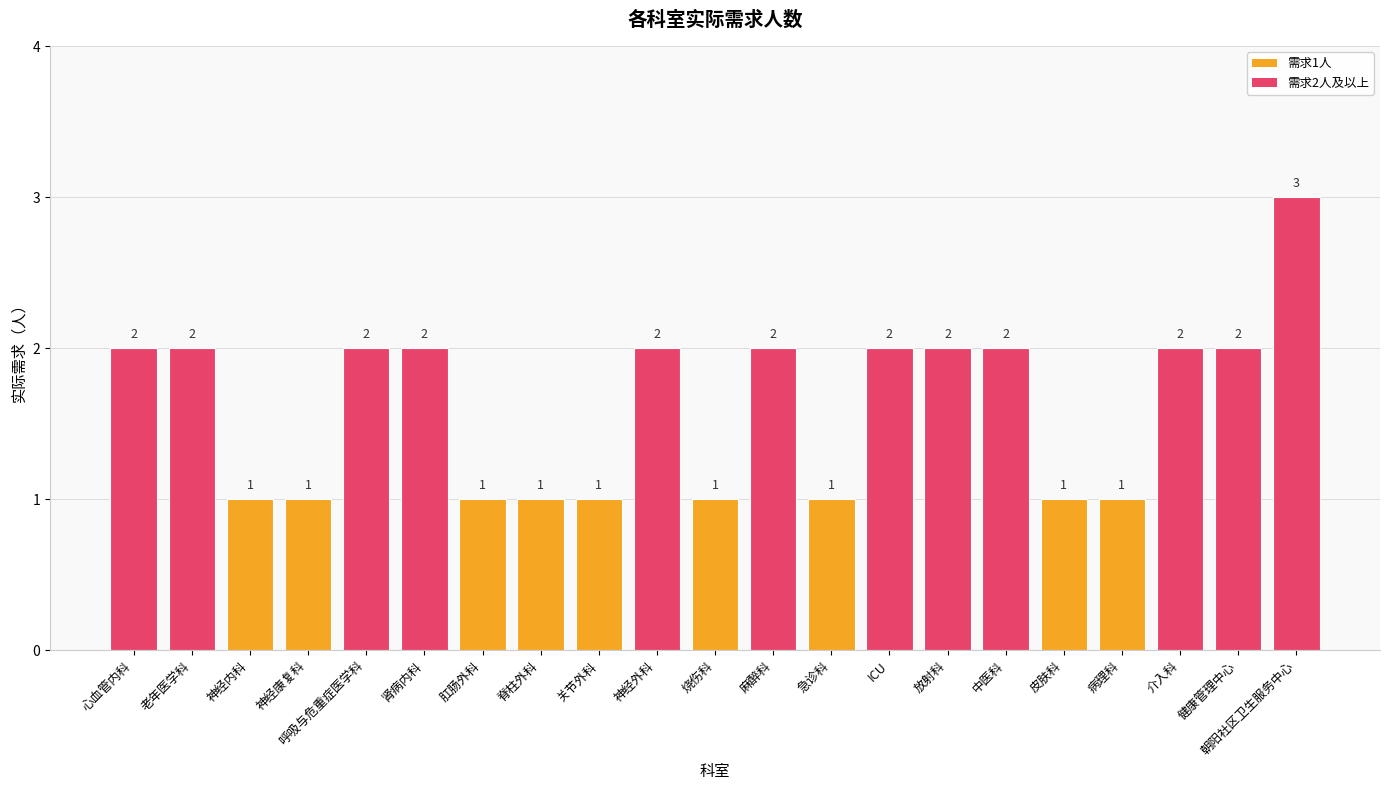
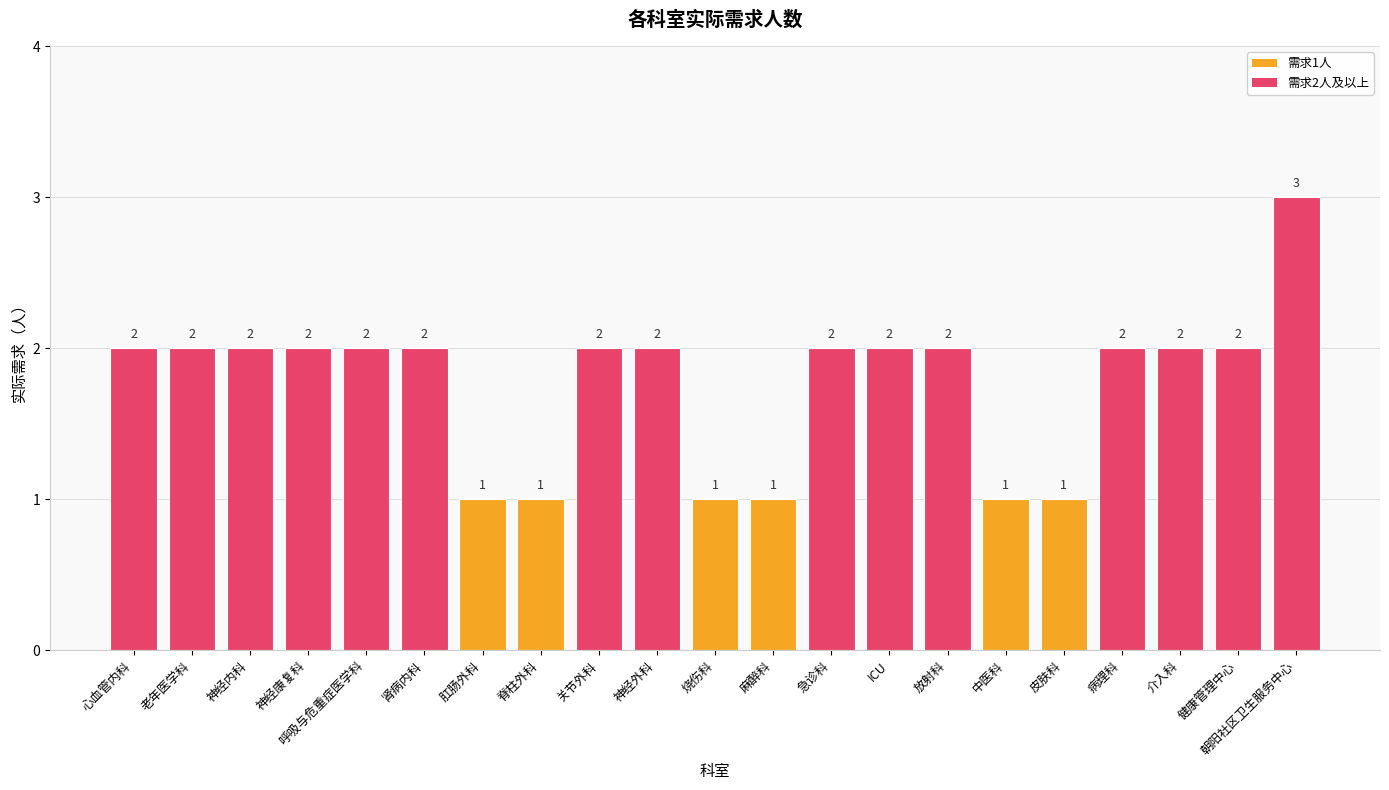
神经内科: 1 -> 2
神经康复科: 1 -> 2
关节外科: 1 -> 2
麻醉科: 2 -> 1
急诊科: 1 -> 2
中医科: 2 -> 1
病理科: 1 -> 2
